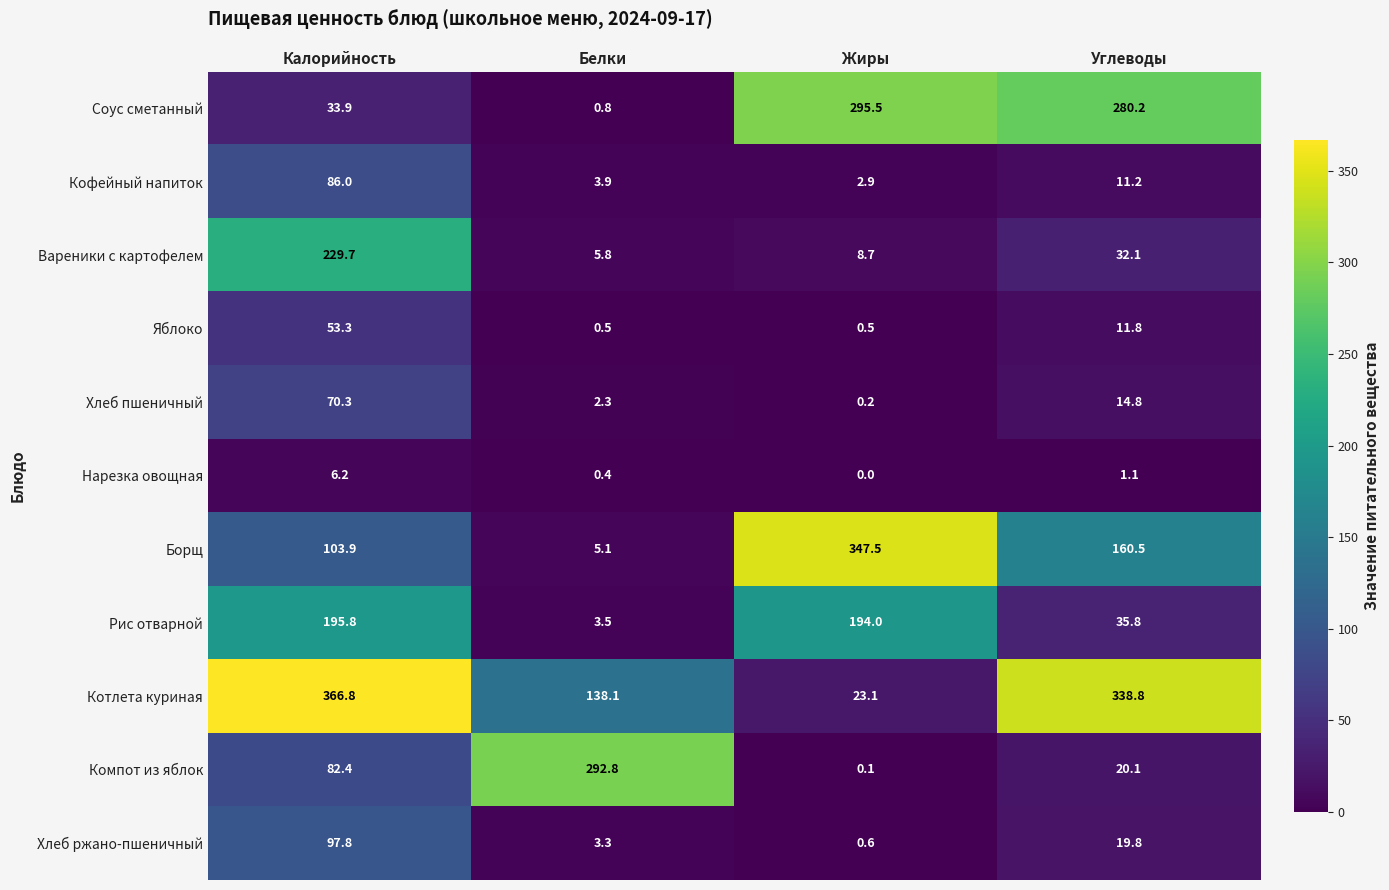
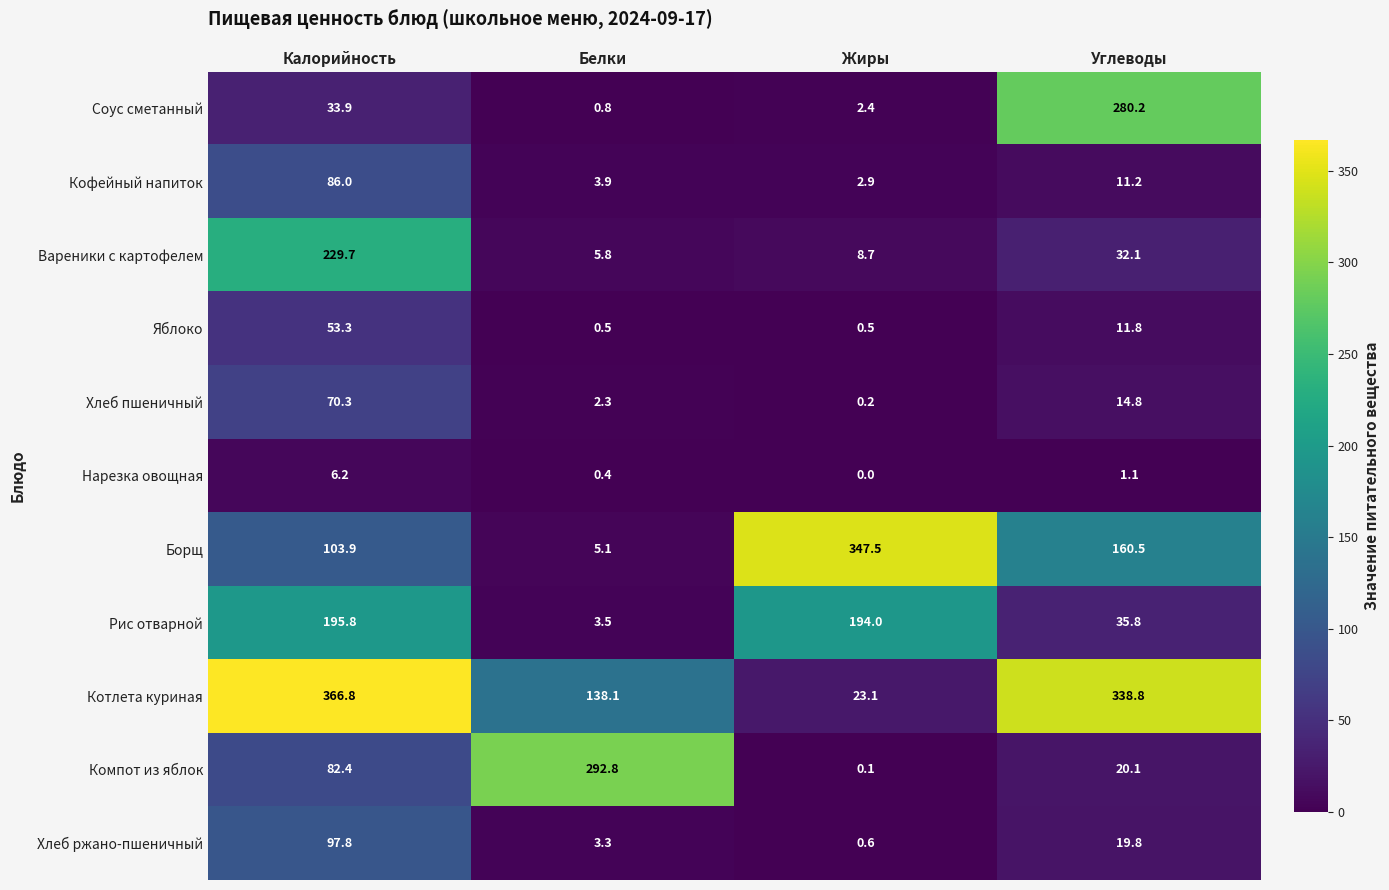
Соус сметанный, Жиры: 295.5 -> 2.4
